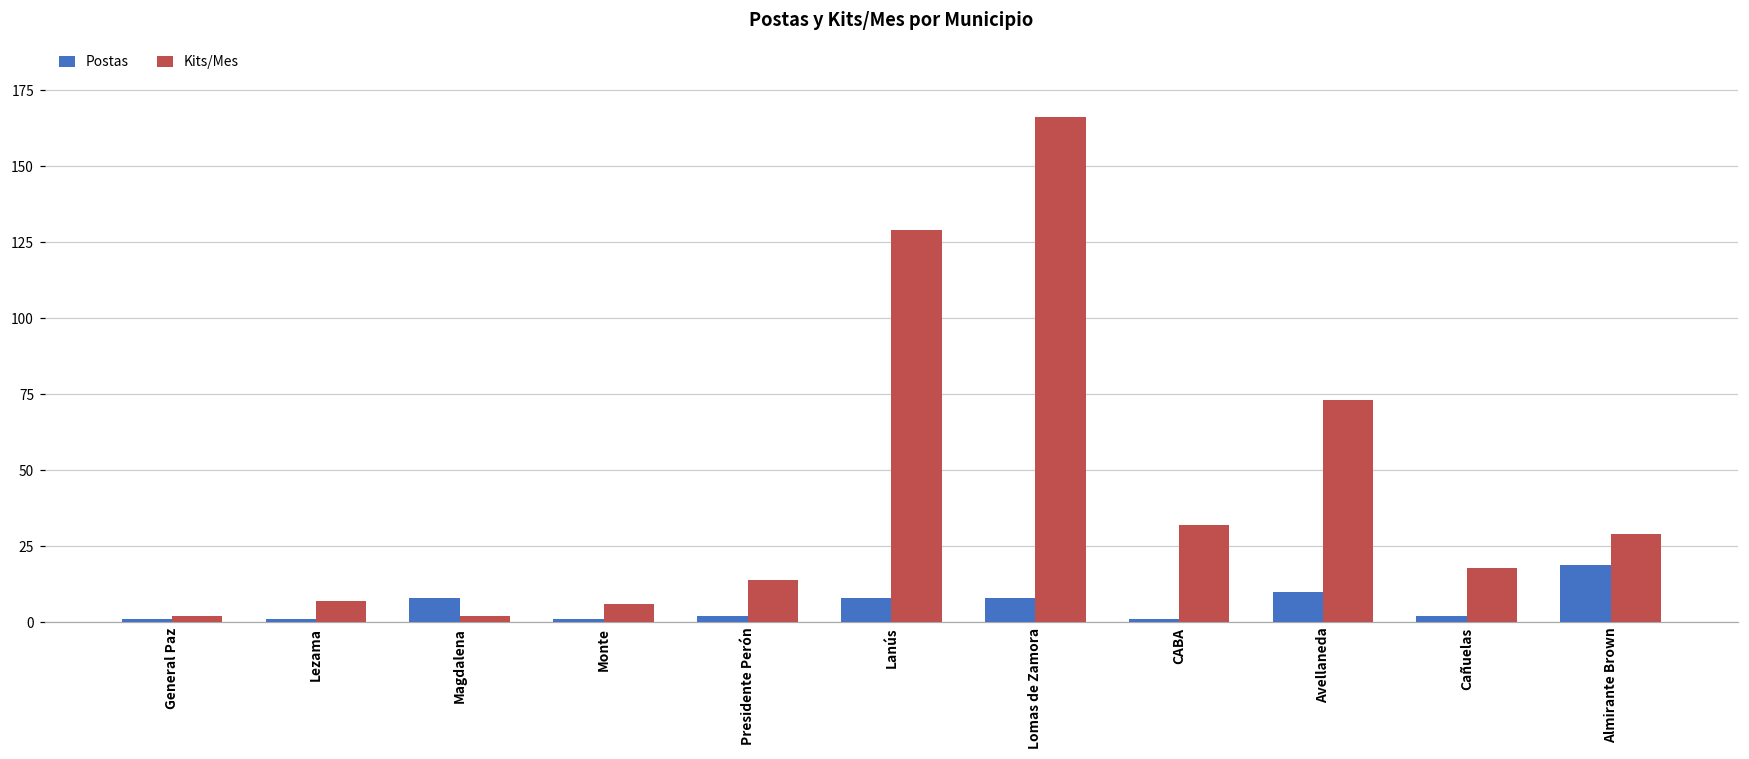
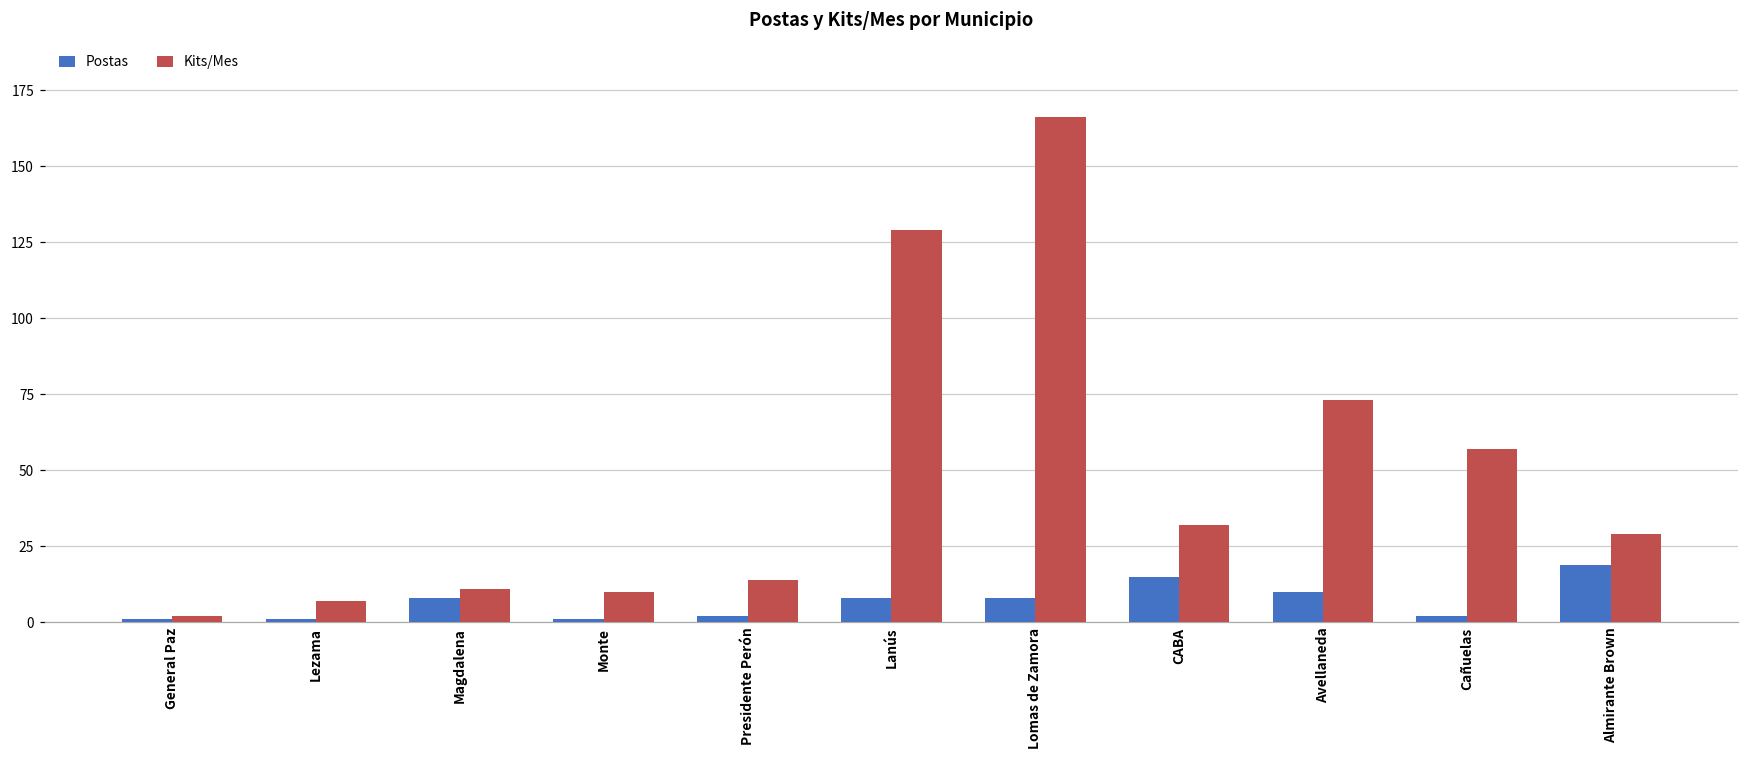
Kits/Mes, Magdalena: 2 -> 11
Kits/Mes, Monte: 6 -> 10
Postas, CABA: 1 -> 15
Kits/Mes, Cañuelas: 18 -> 57
